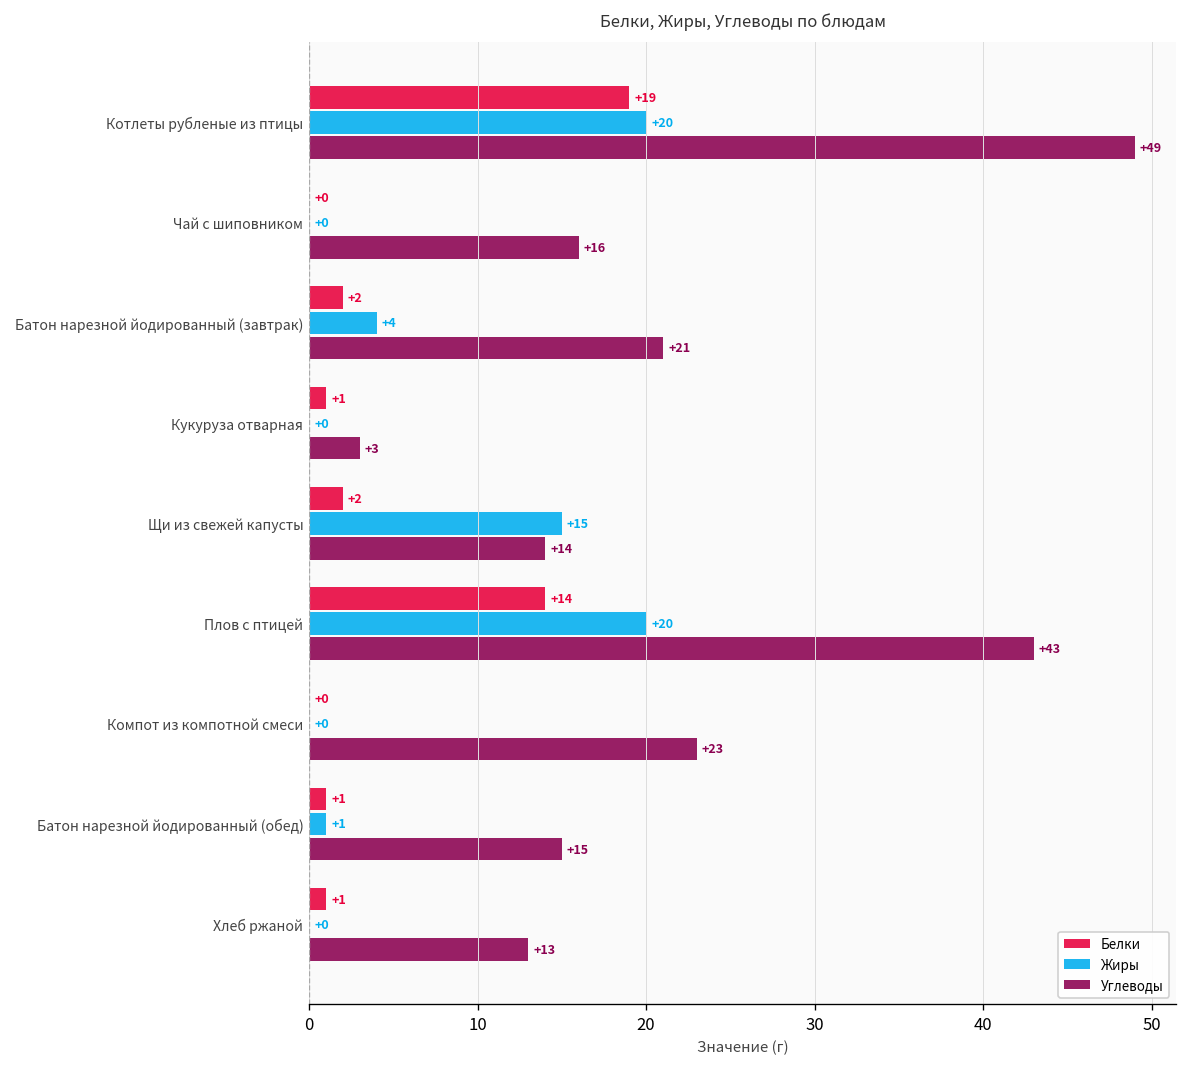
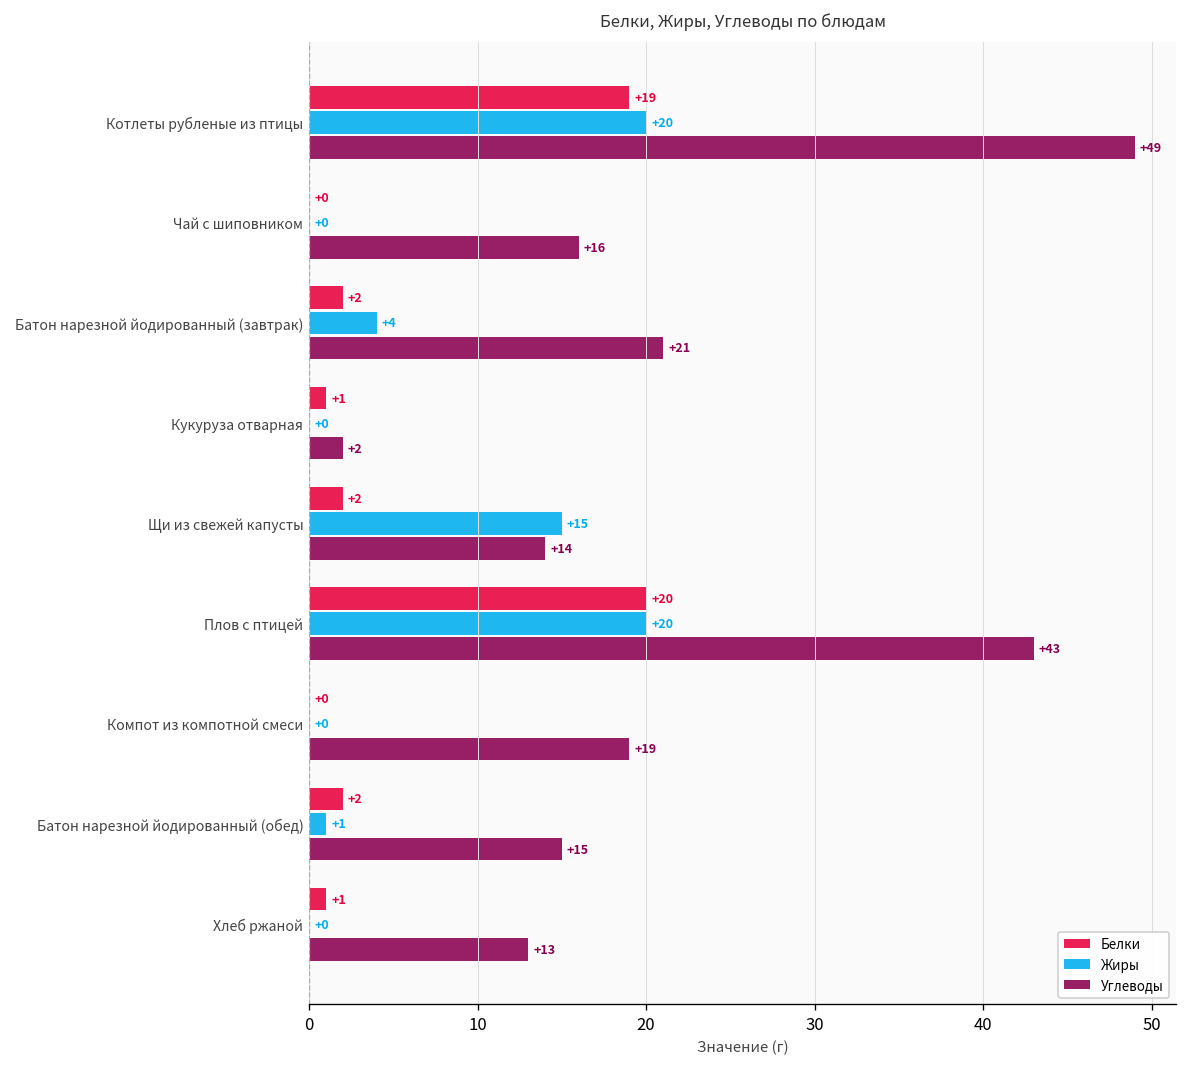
Углеводы, Кукуруза отварная: +3 -> +2
Белки, Плов с птицей: +14 -> +20
Углеводы, Компот из компотной смеси: +23 -> +19
Белки, Батон нарезной йодированный (обед): +1 -> +2
